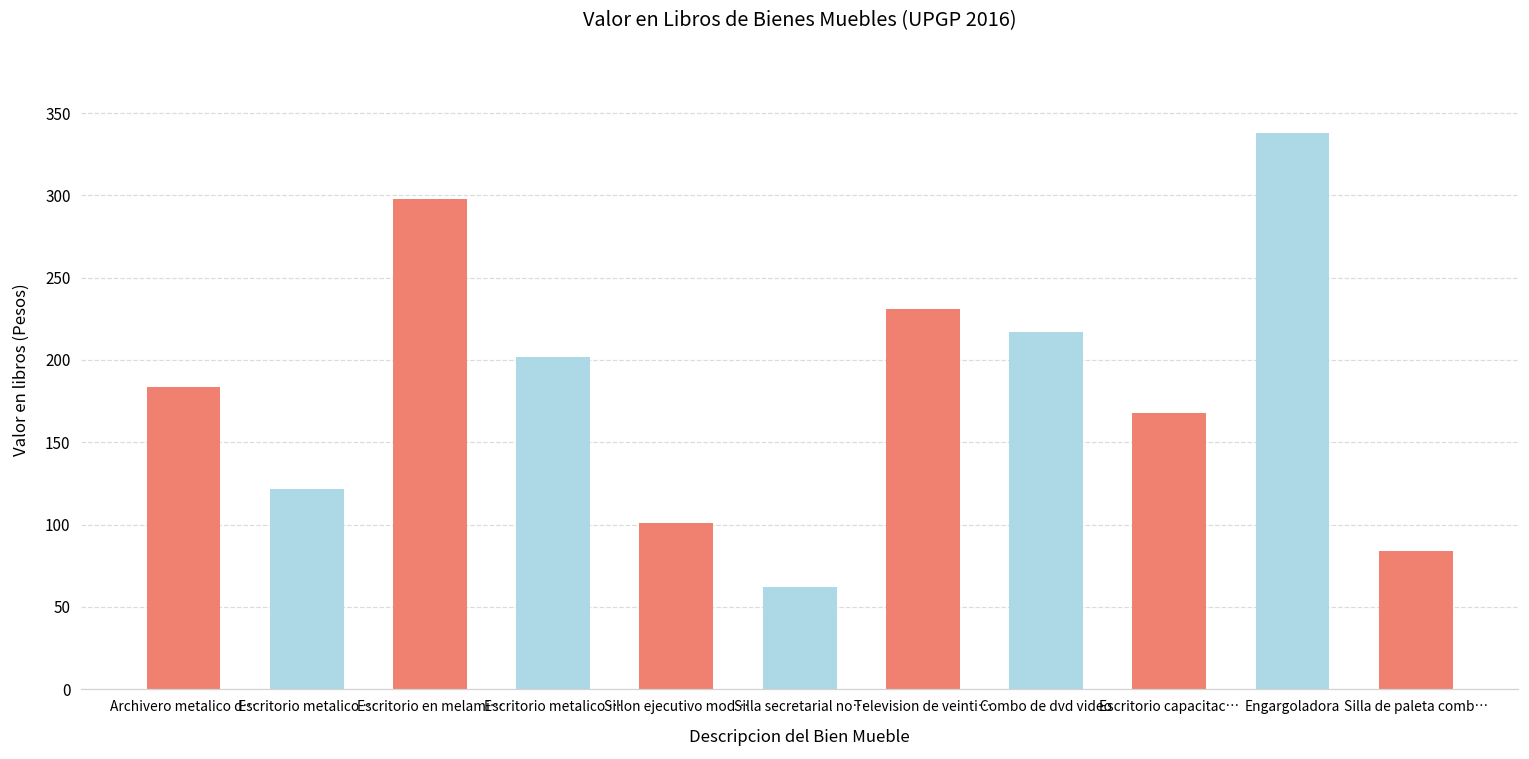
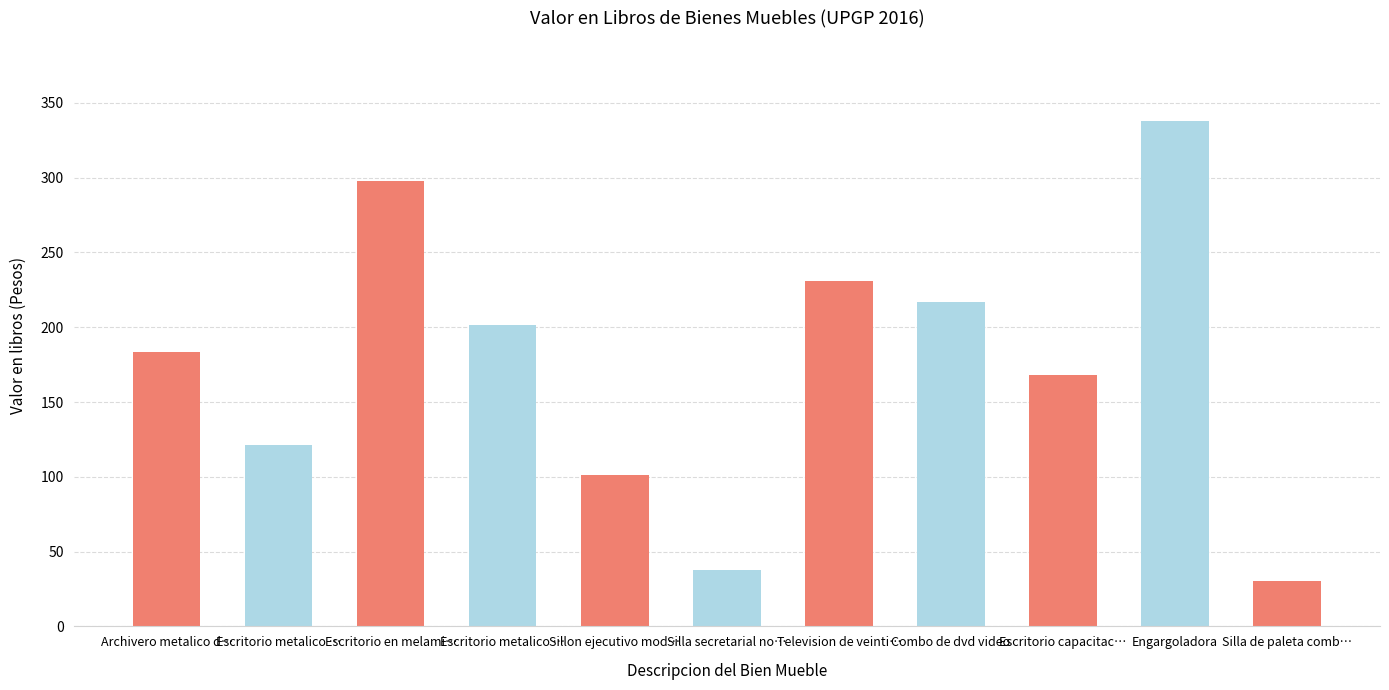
Silla secretarial no…: 62 -> 38
Silla de paleta comb…: 84 -> 31
